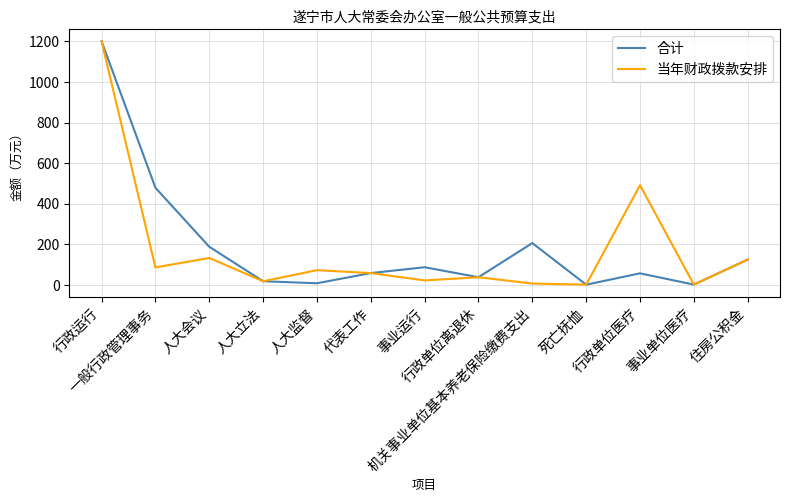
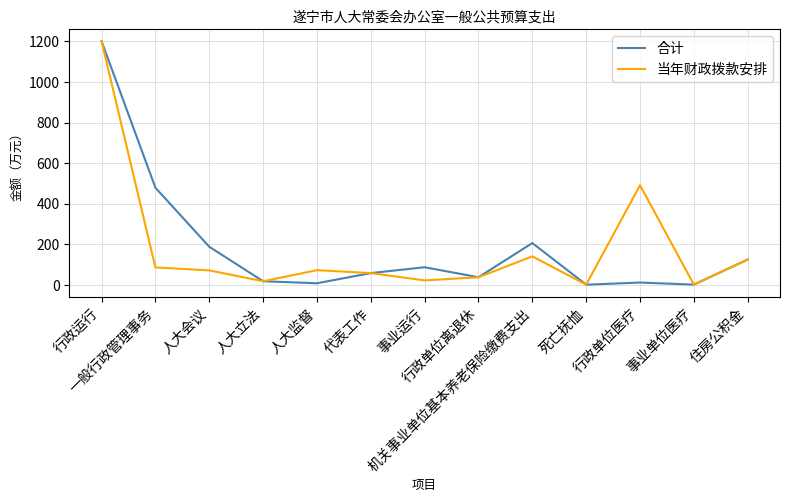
当年财政拨款安排, 人大会议: 130 -> 70
当年财政拨款安排, 机关事业单位基本养老保险缴费支出: 10 -> 140
合计, 行政单位医疗: 60 -> 10
